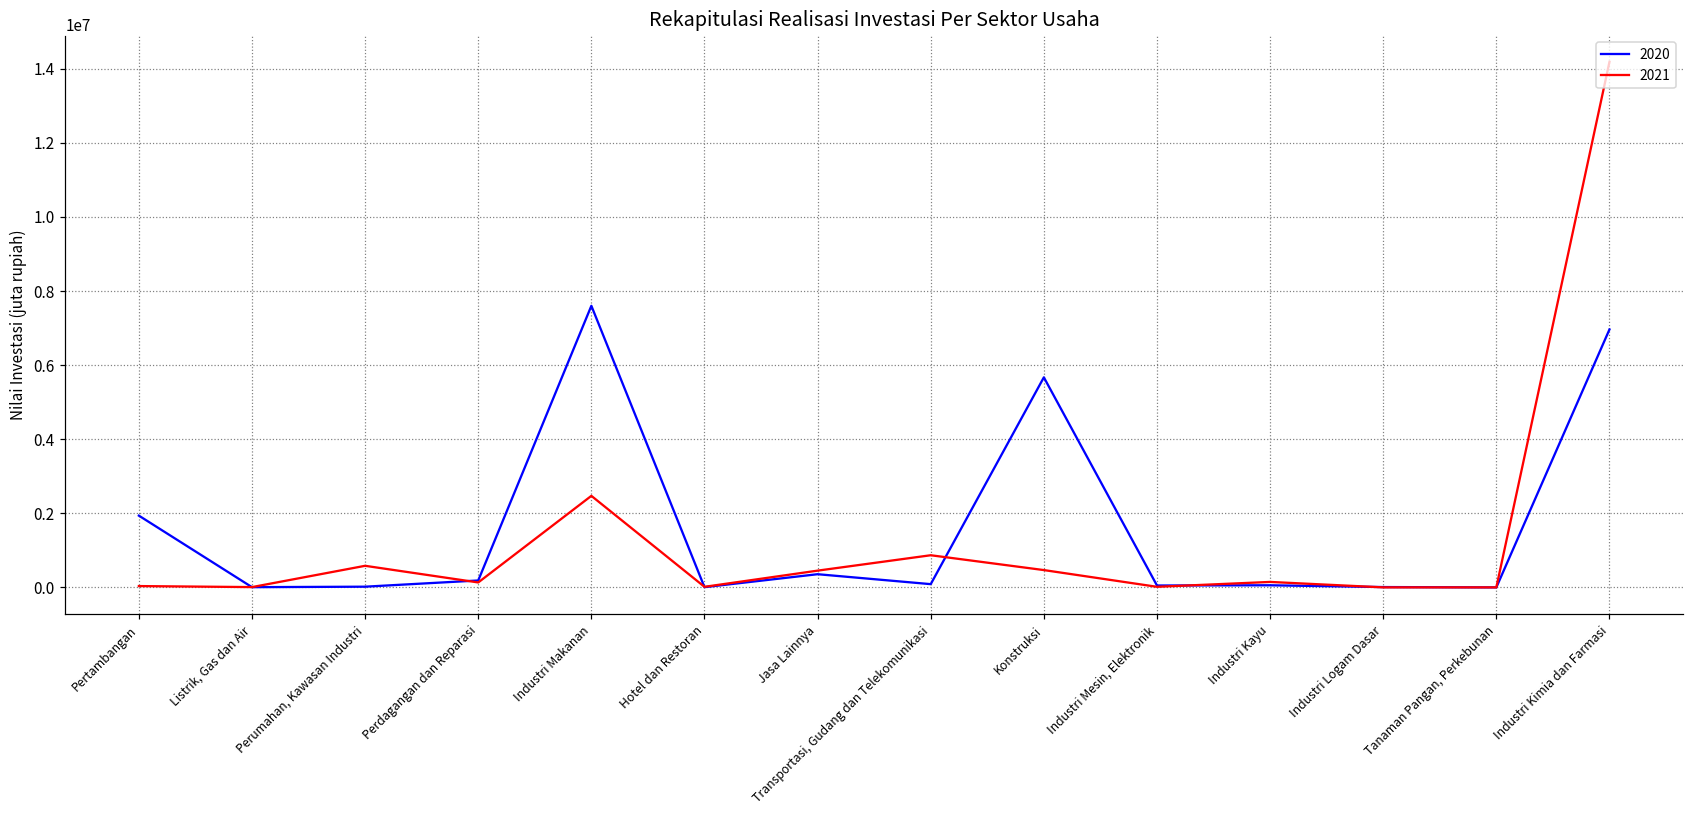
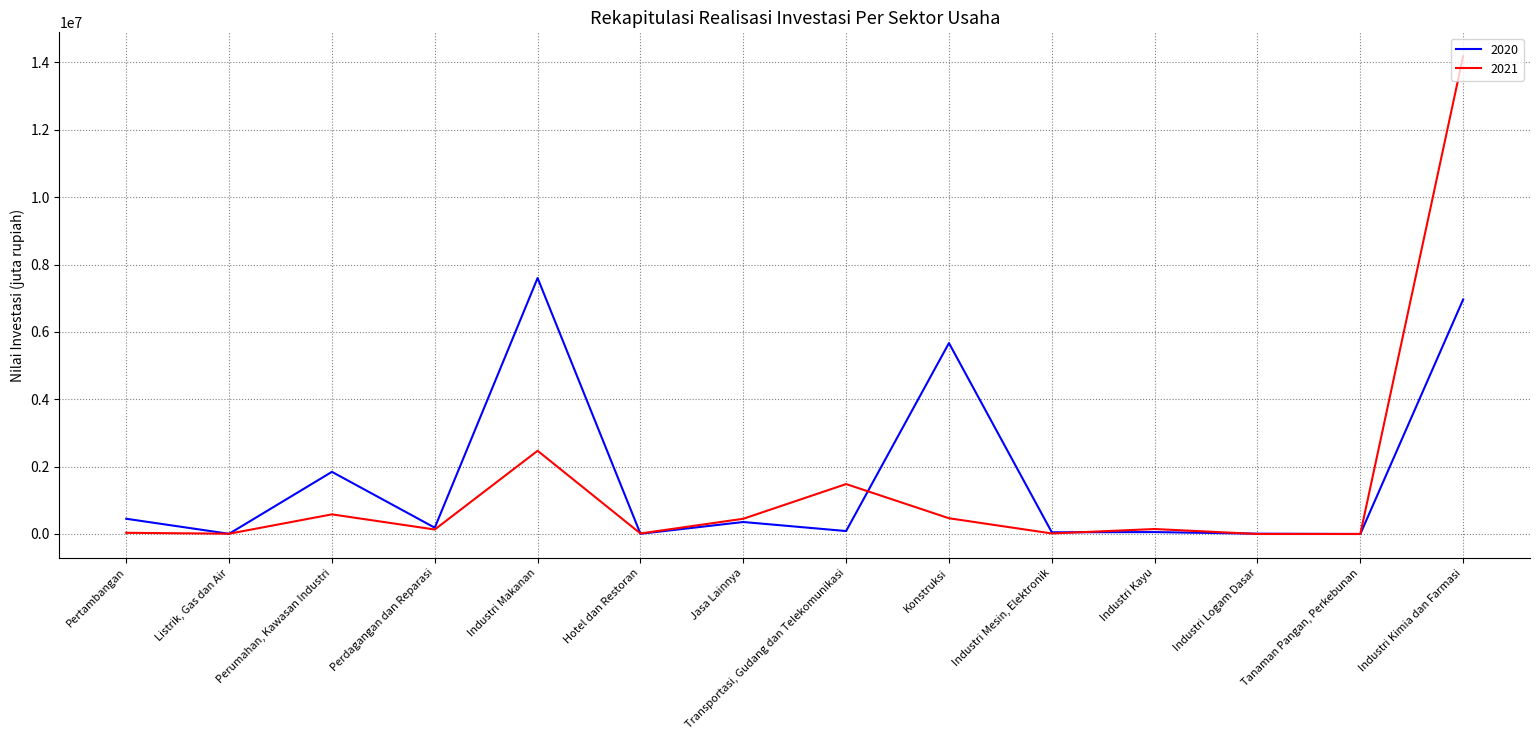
2020, Pertambangan: 1900000 -> 500000
2020, Perumahan, Kawasan Industri: 0 -> 1800000
2021, Transportasi, Gudang dan Telekomunikasi: 900000 -> 1500000
